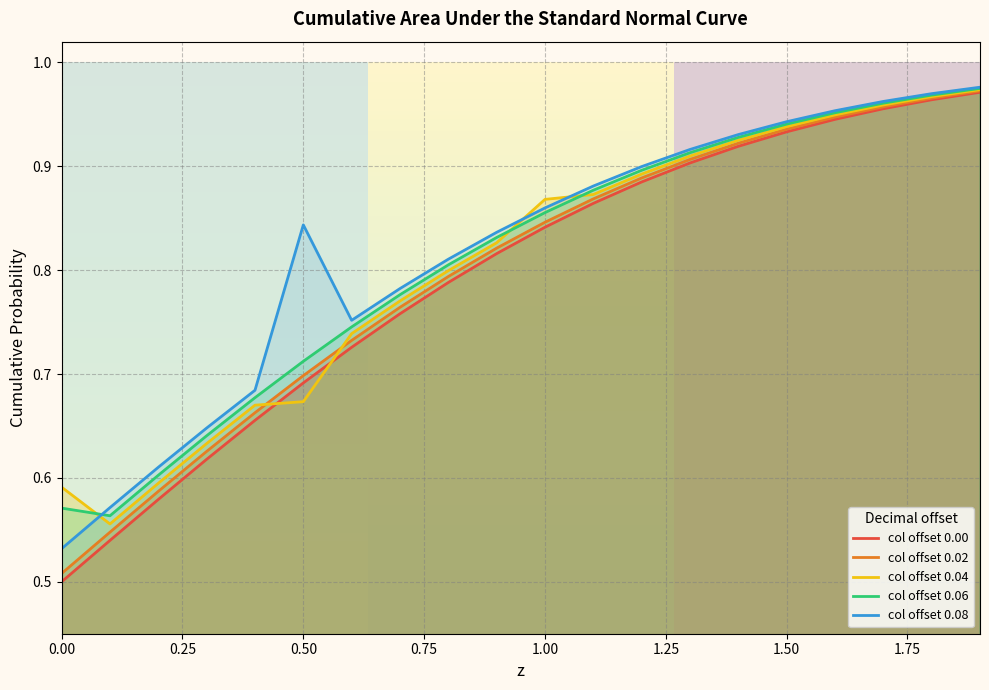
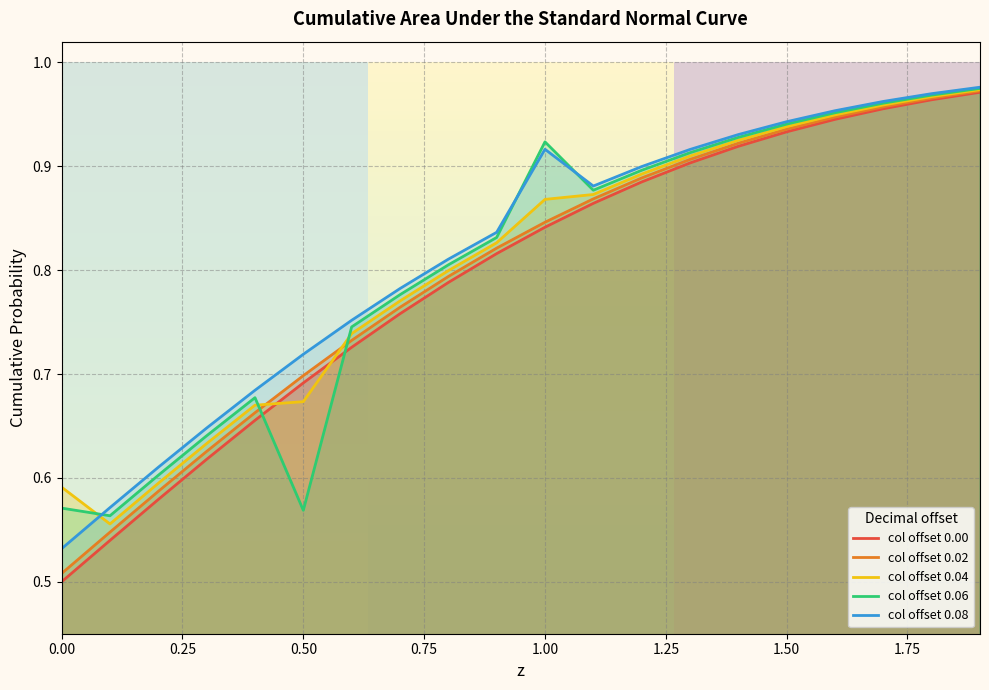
col offset 0.06, 0.50: 0.712 -> 0.569
col offset 0.08, 0.50: 0.844 -> 0.719
col offset 0.06, 1.00: 0.855 -> 0.924
col offset 0.08, 1.00: 0.860 -> 0.916
